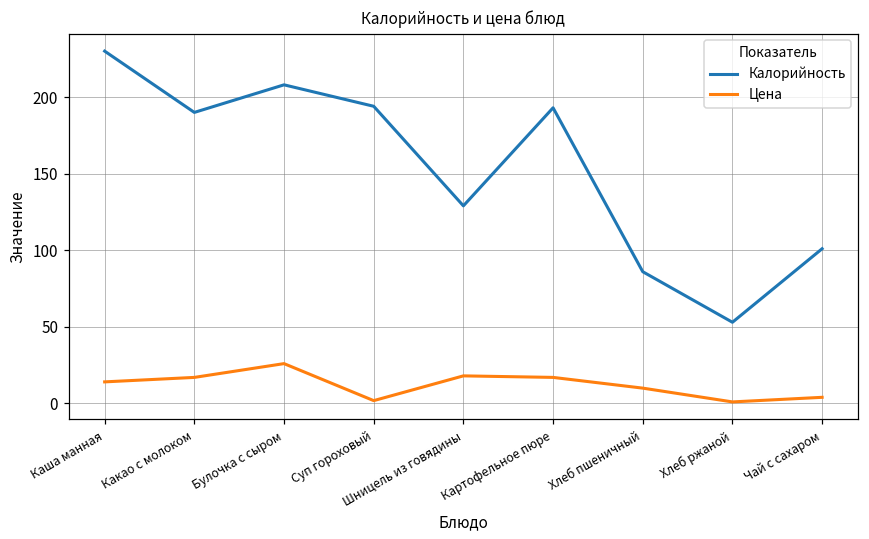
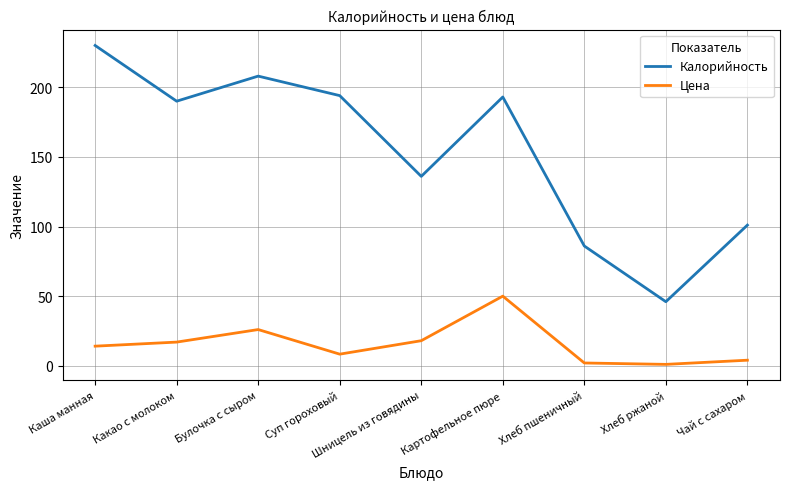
Цена, Суп гороховый: 2 -> 8
Калорийность, Шницель из говядины: 129 -> 136
Цена, Картофельное пюре: 17 -> 50
Цена, Хлеб пшеничный: 10 -> 2
Калорийность, Хлеб ржаной: 53 -> 46
